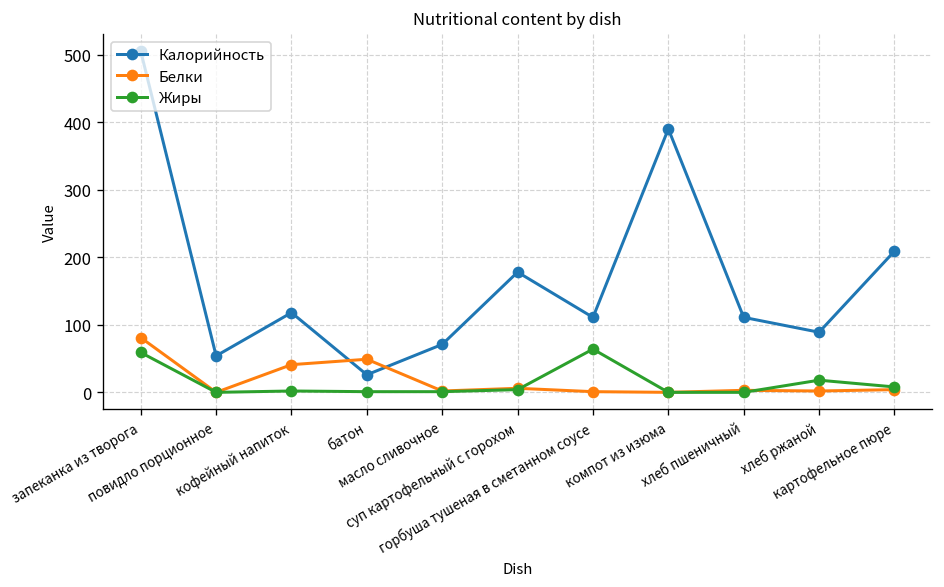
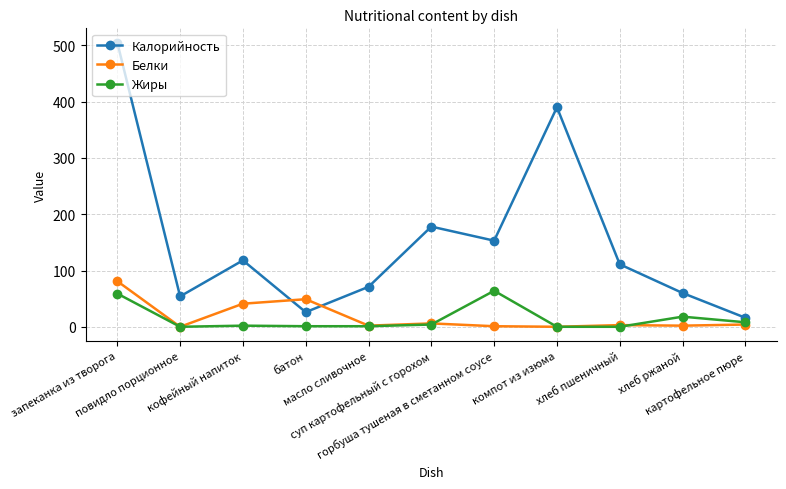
Калорийность, горбуша тушеная в сметанном соусе: 110 -> 150
Калорийность, хлеб ржаной: 90 -> 60
Калорийность, картофельное пюре: 210 -> 20
